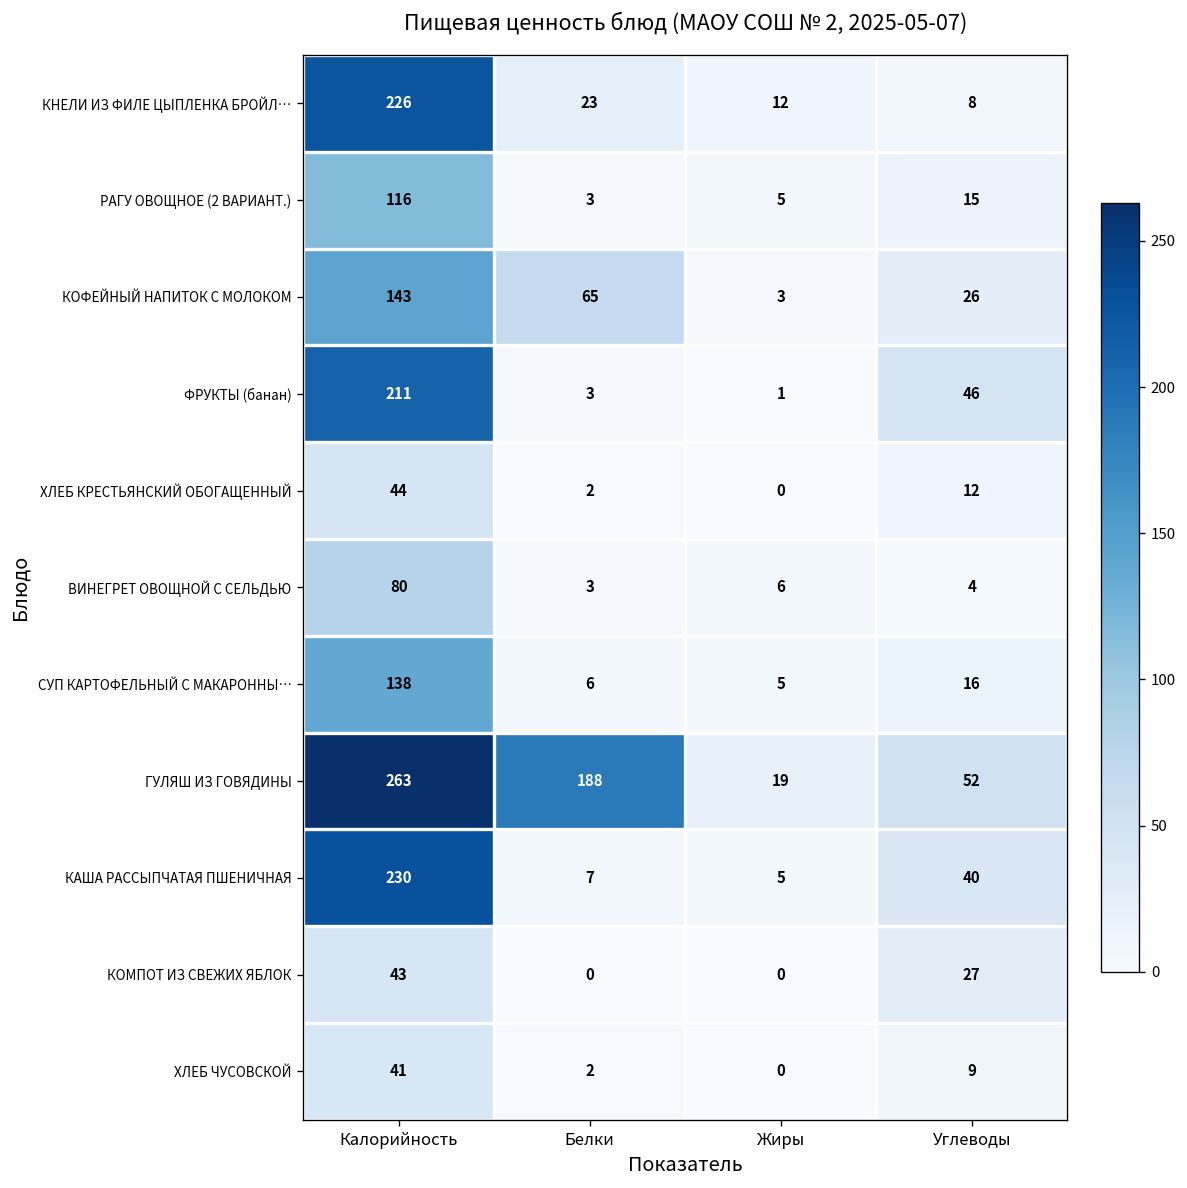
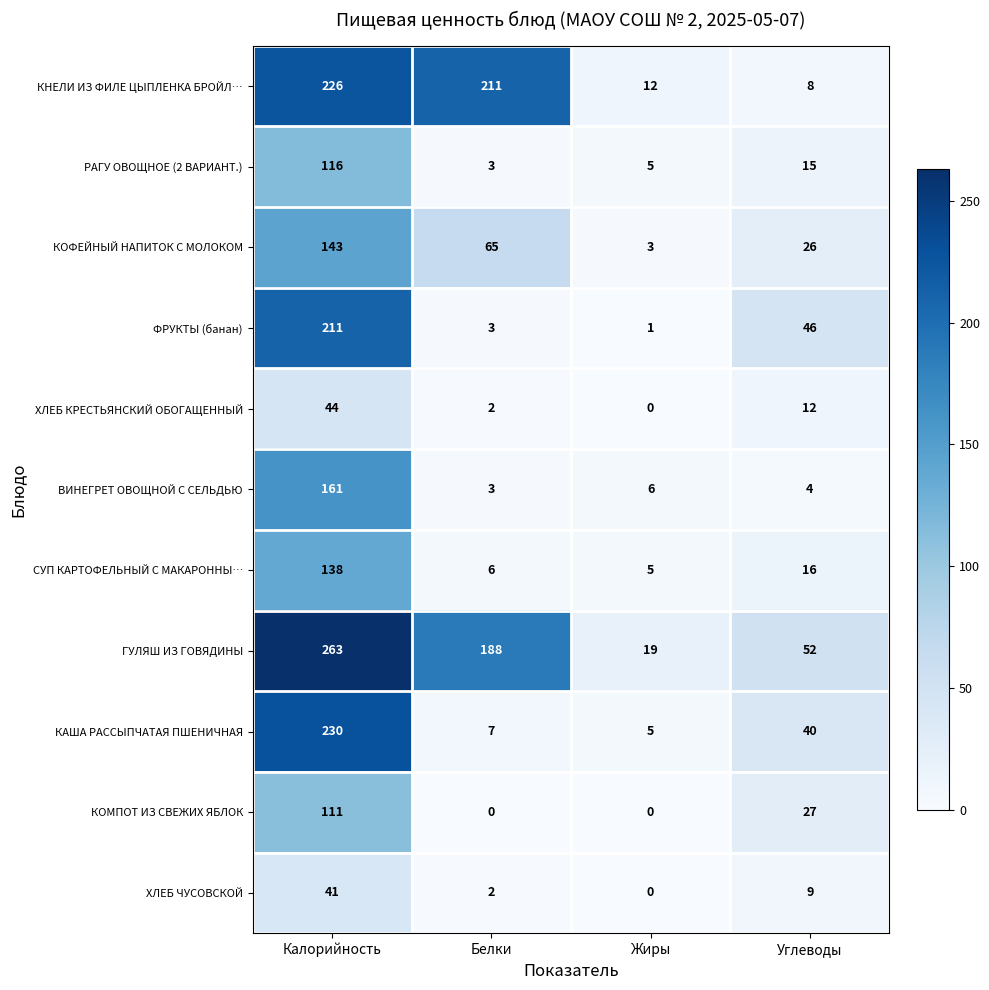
КНЕЛИ ИЗ ФИЛЕ ЦЫПЛЕНКА БРОЙЛ…, Белки: 23 -> 211
ВИНЕГРЕТ ОВОЩНОЙ С СЕЛЬДЬЮ, Калорийность: 80 -> 161
КОМПОТ ИЗ СВЕЖИХ ЯБЛОК, Калорийность: 43 -> 111
